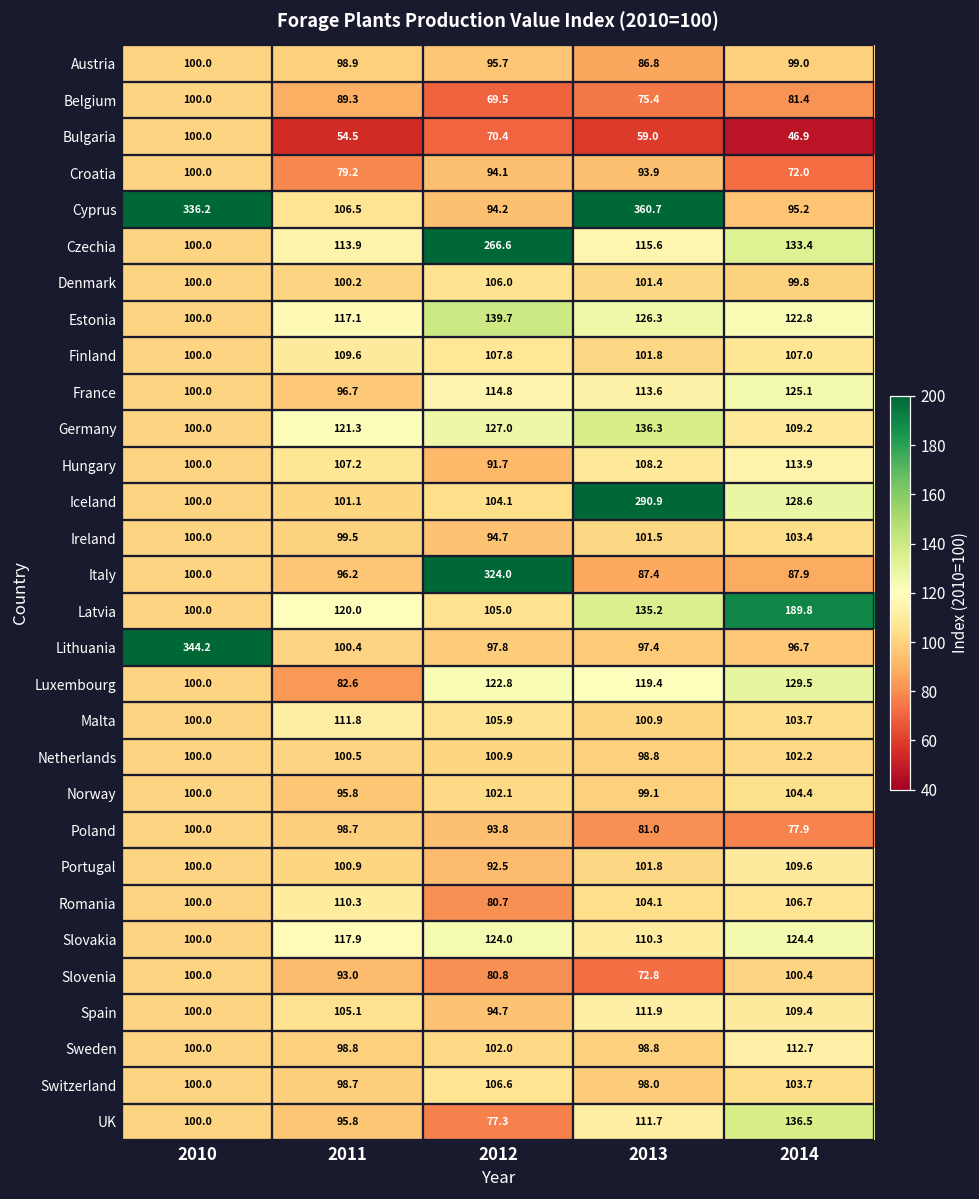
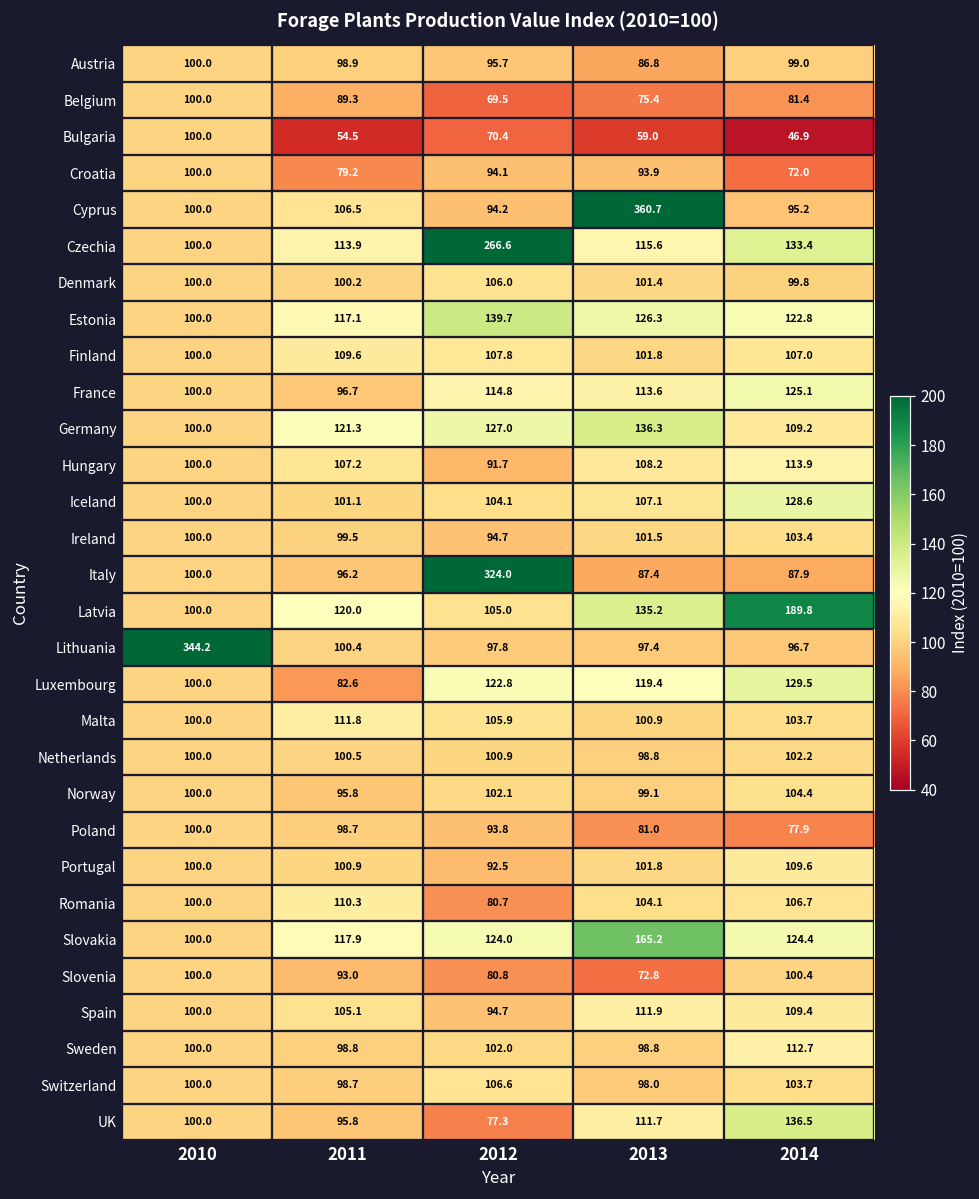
Cyprus, 2010: 336.2 -> 100.0
Iceland, 2013: 290.9 -> 107.1
Slovakia, 2013: 110.3 -> 165.2
